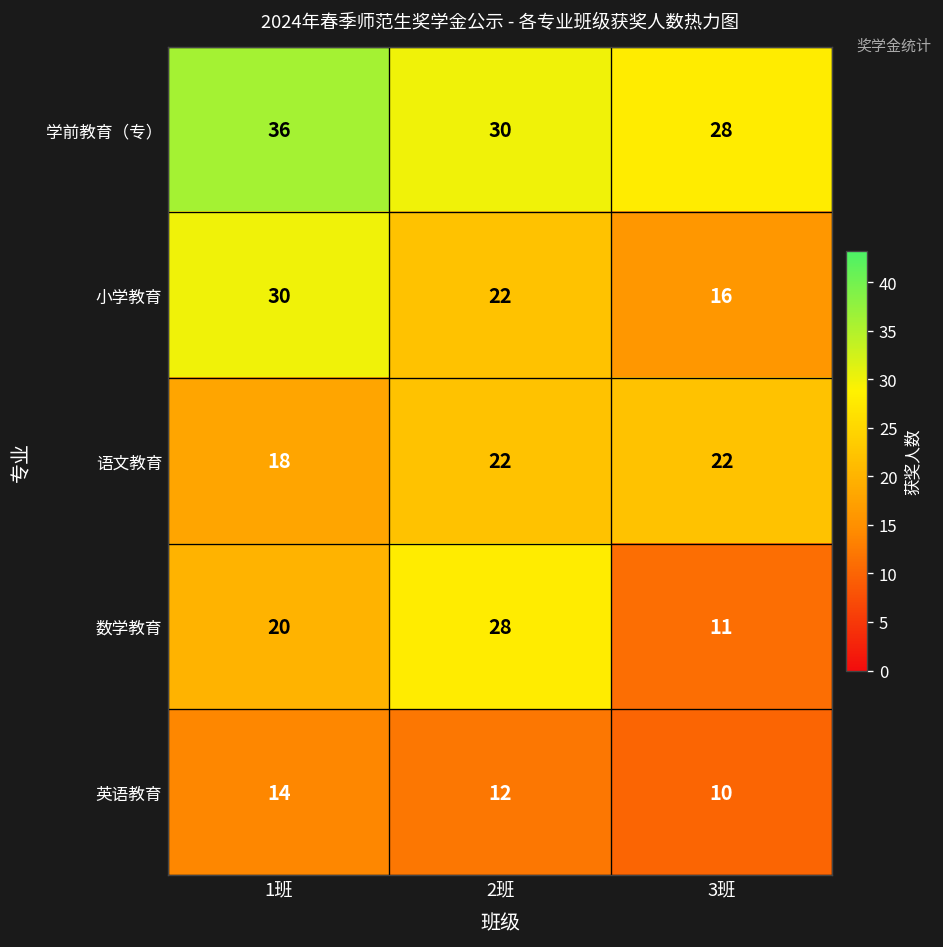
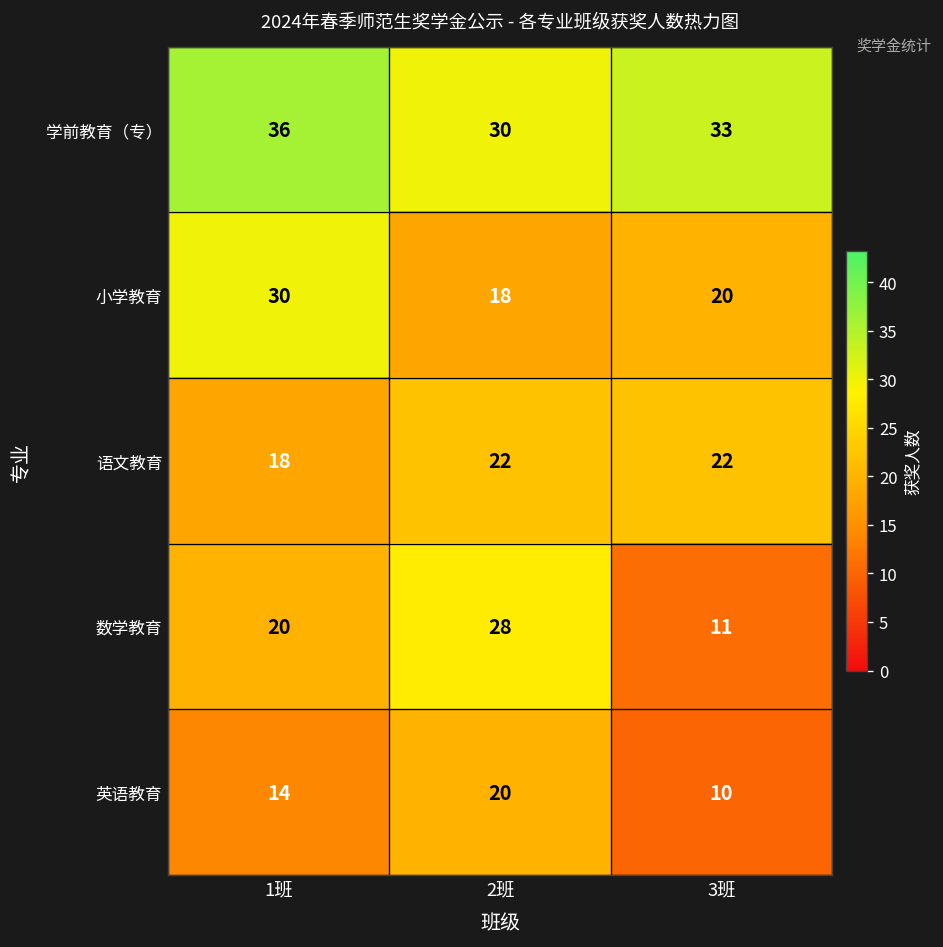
学前教育（专）, 3班: 28 -> 33
小学教育, 2班: 22 -> 18
小学教育, 3班: 16 -> 20
英语教育, 2班: 12 -> 20
